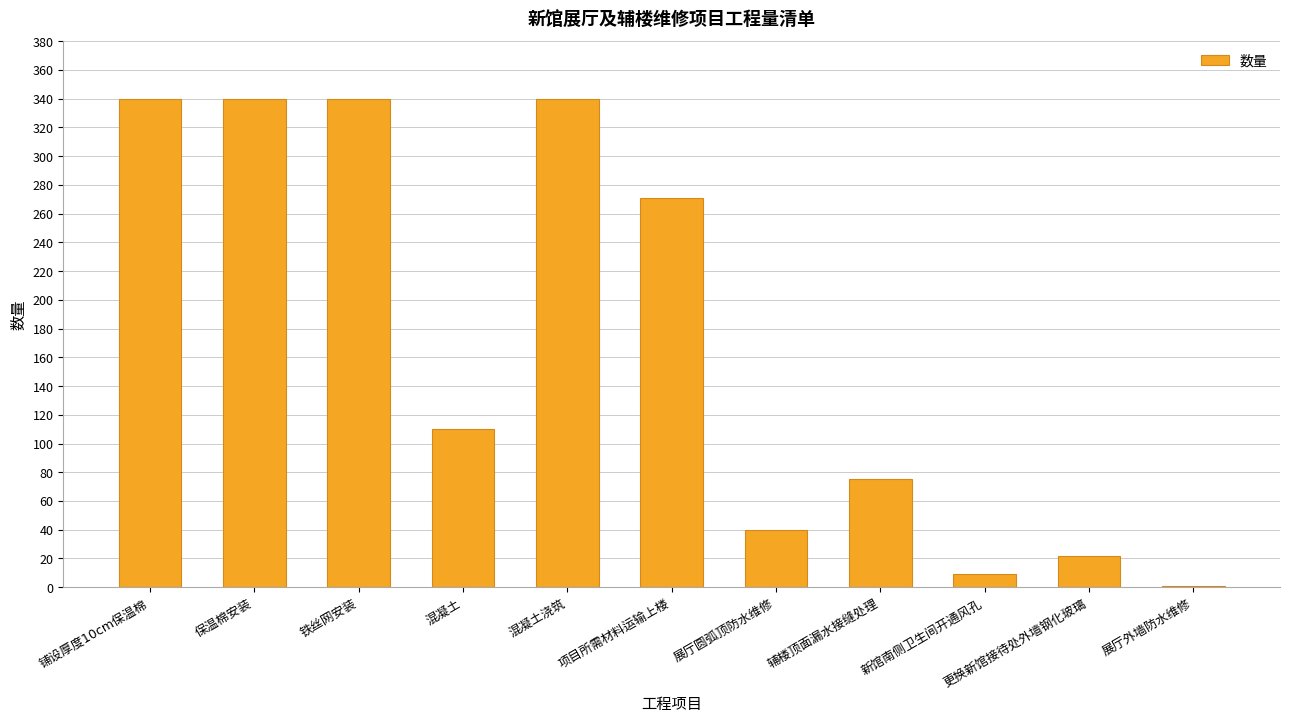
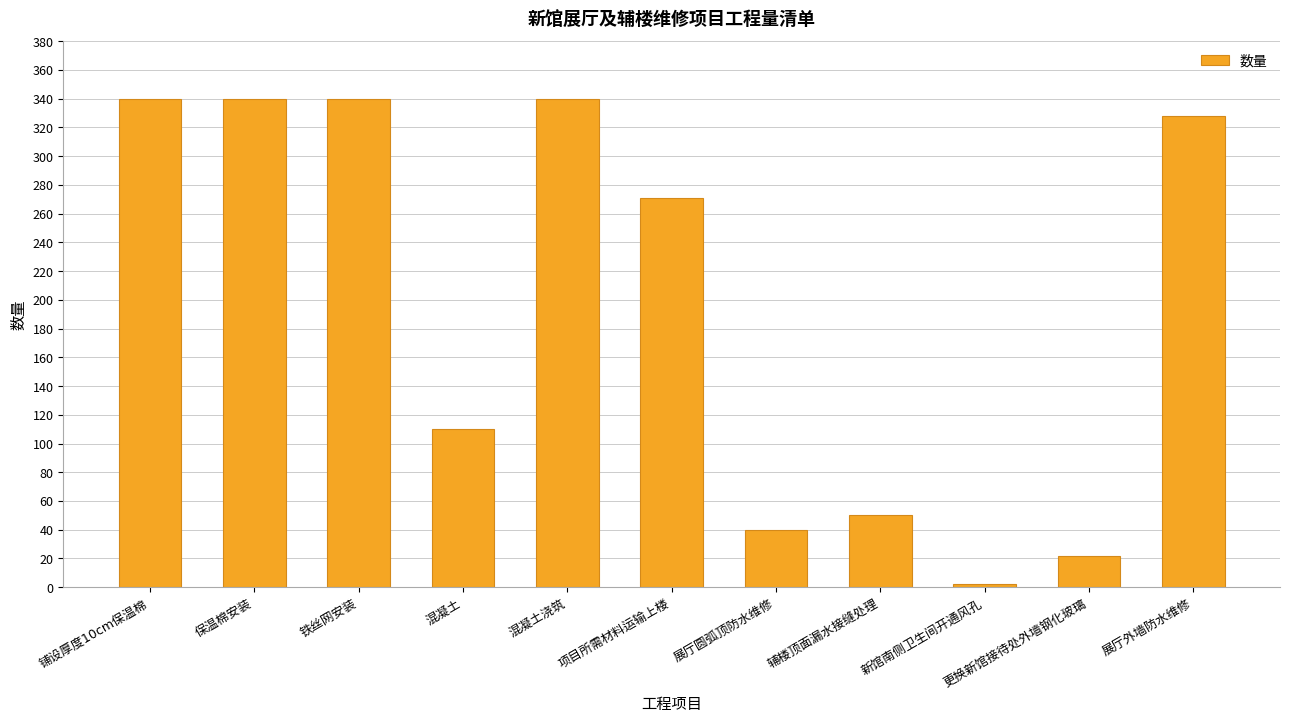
辅楼顶面漏水接缝处理: 75 -> 50
新馆南侧卫生间开通风孔: 9 -> 2
展厅外墙防水维修: 1 -> 328
